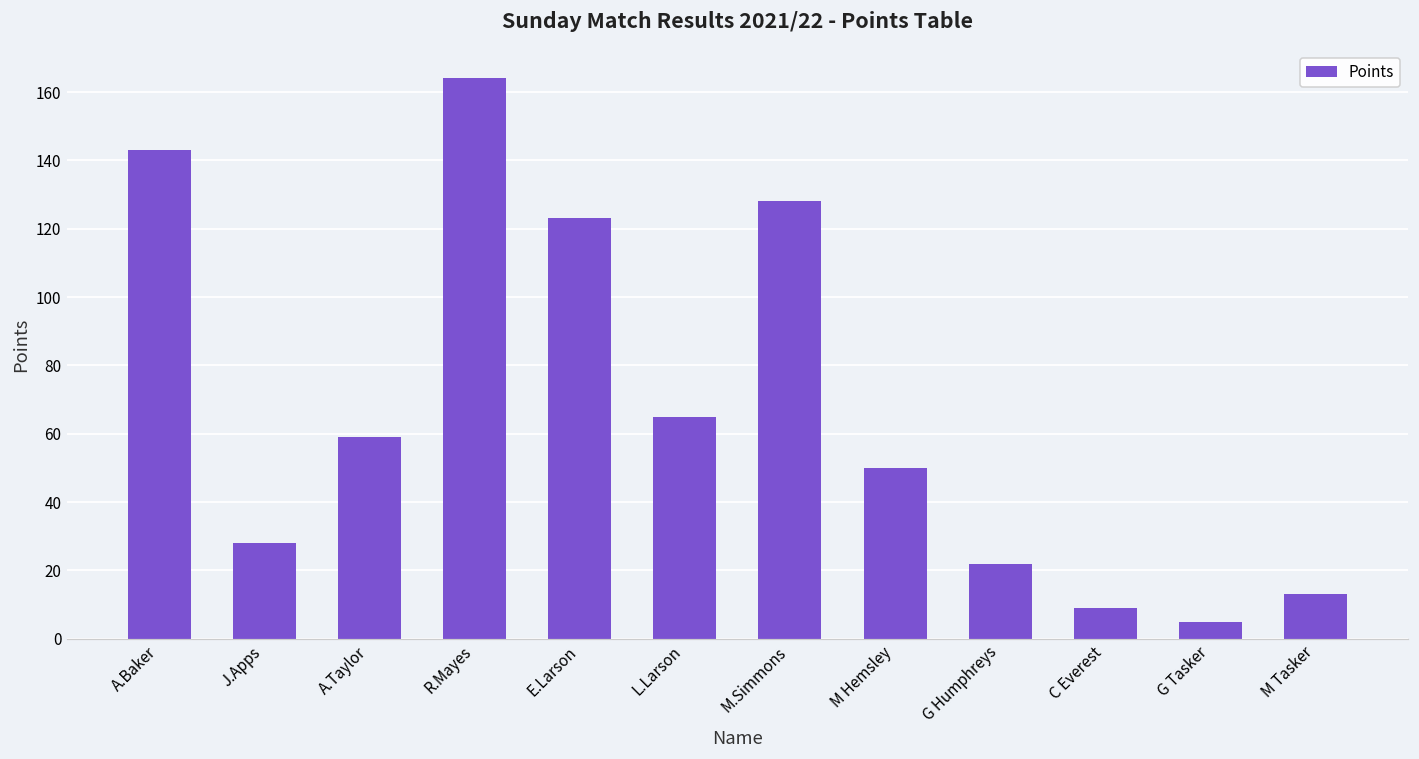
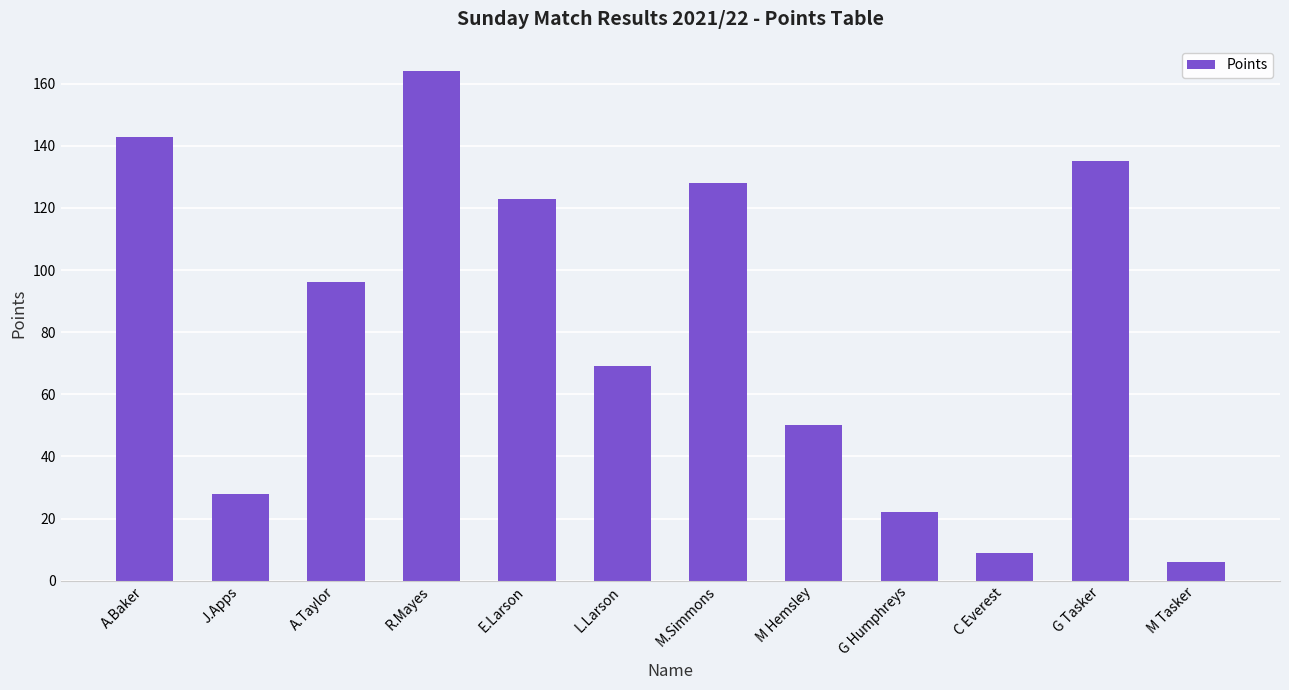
A.Taylor: 59 -> 96
L.Larson: 65 -> 69
G Tasker: 5 -> 135
M Tasker: 13 -> 6
